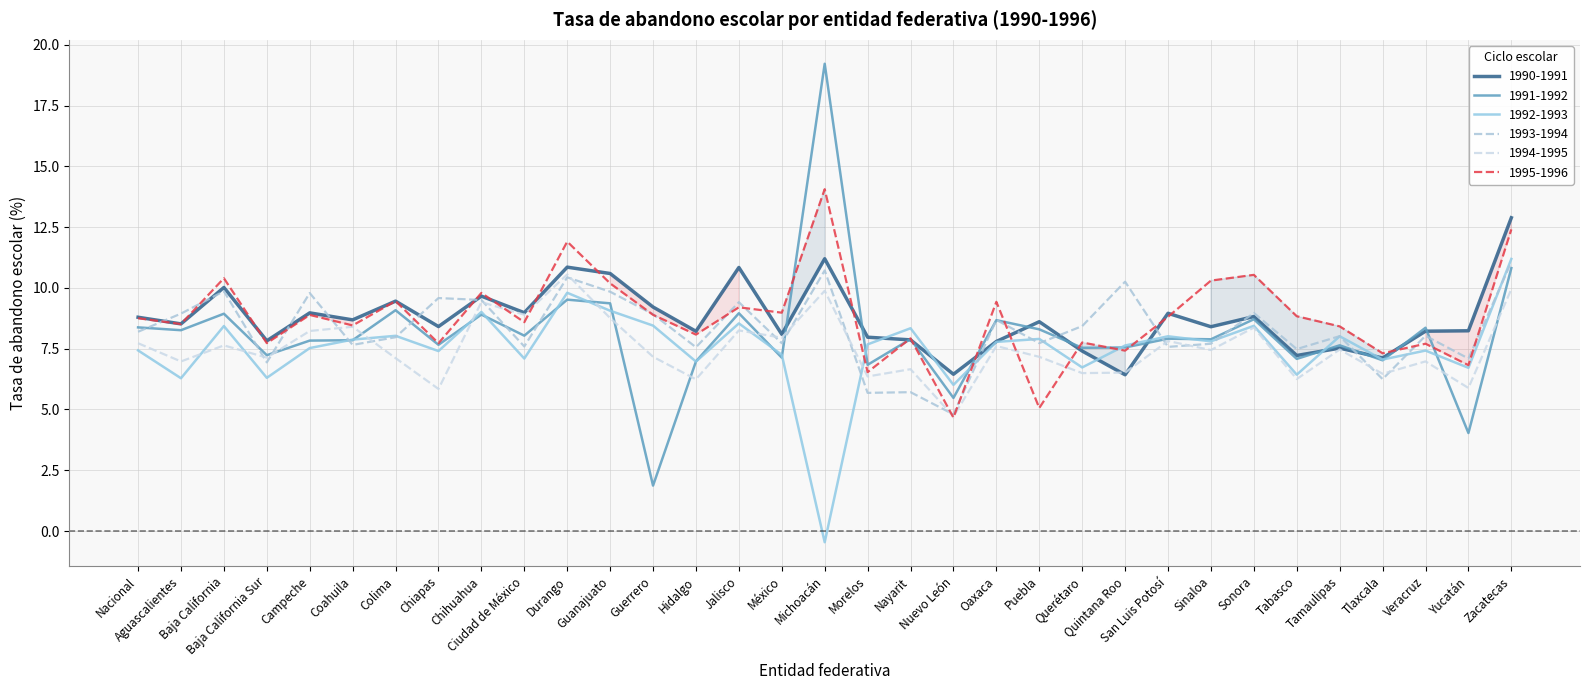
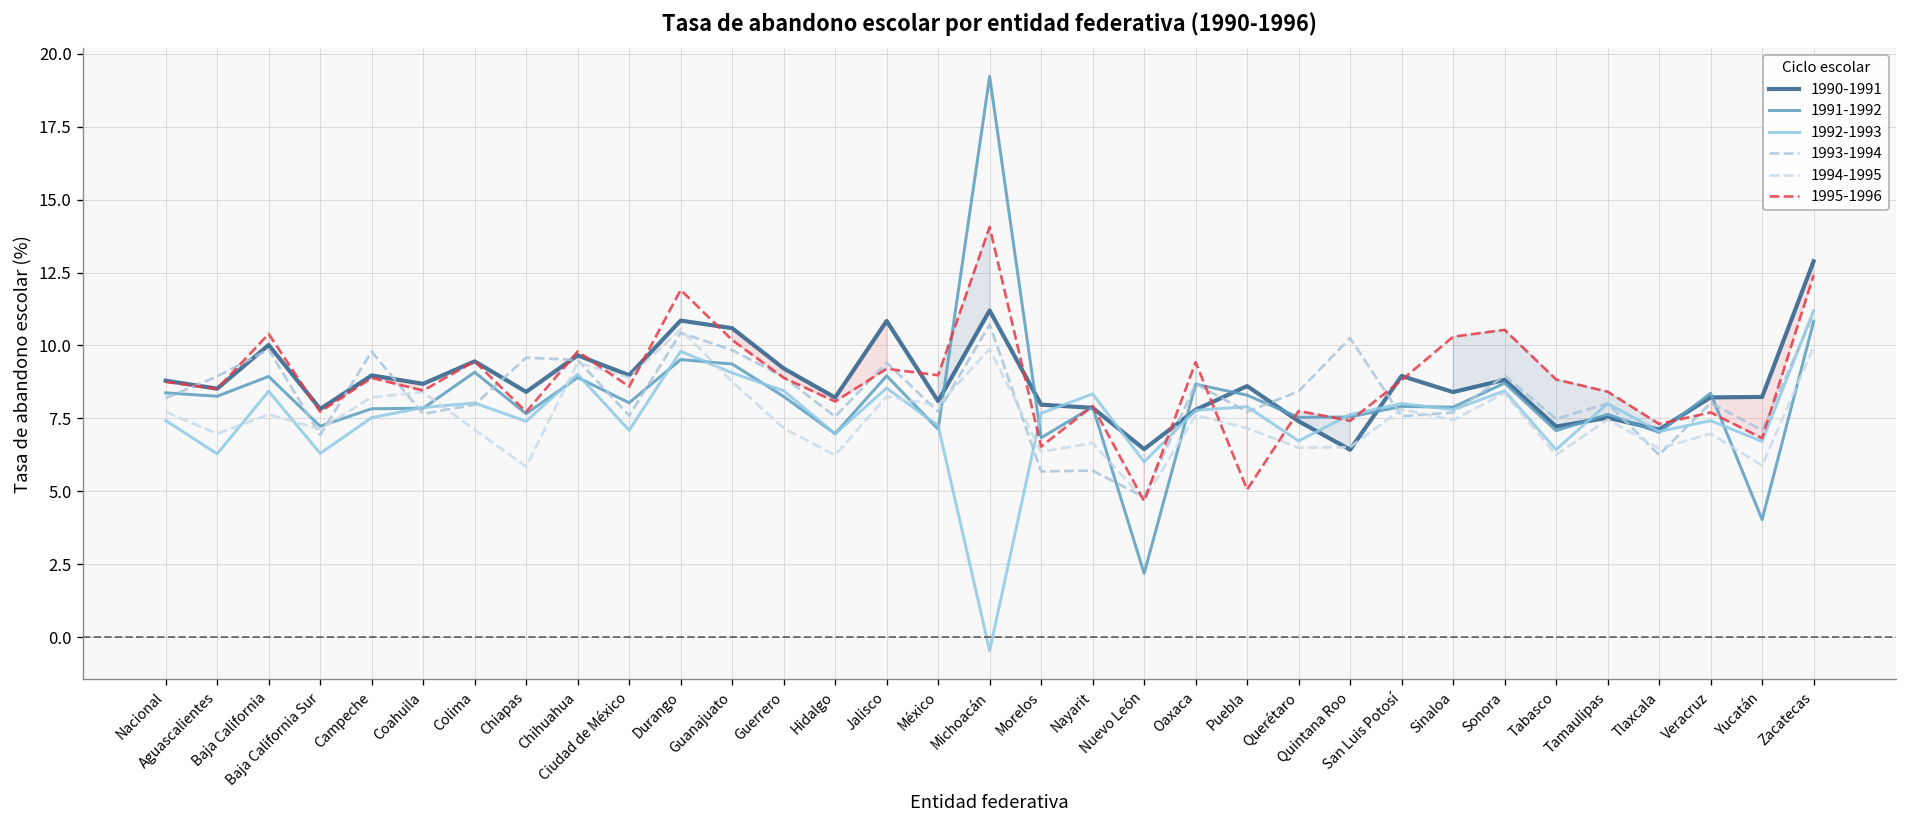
1991-1992, Guerrero: 1.9 -> 8.3
1991-1992, Nuevo León: 5.5 -> 2.2
